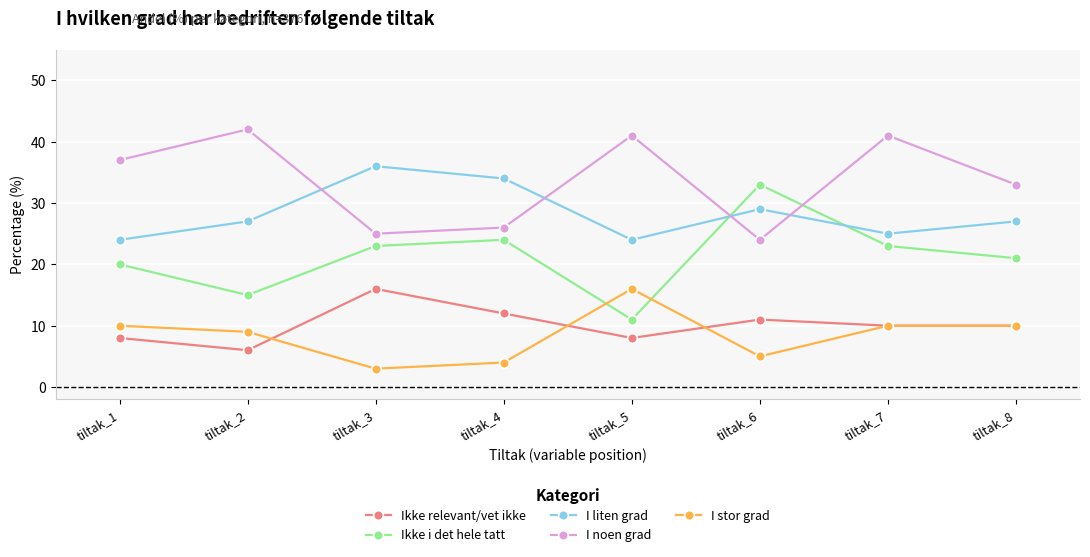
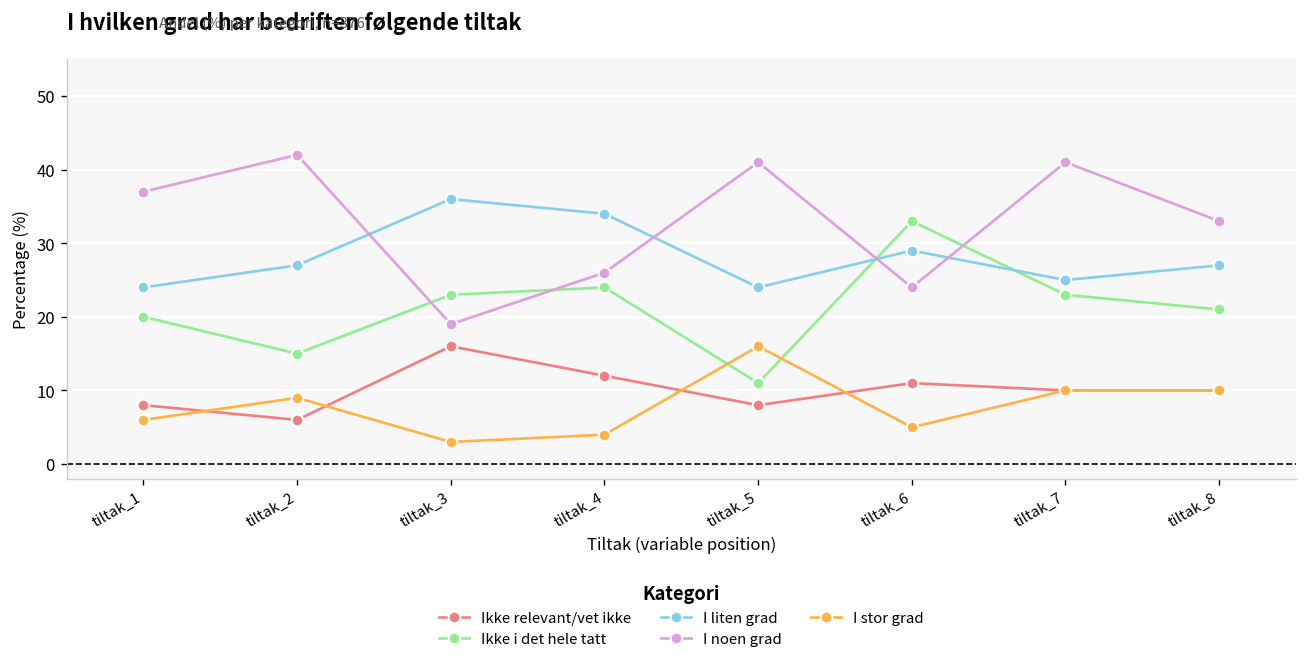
I stor grad, tiltak_1: 10 -> 6
I noen grad, tiltak_3: 25 -> 19
